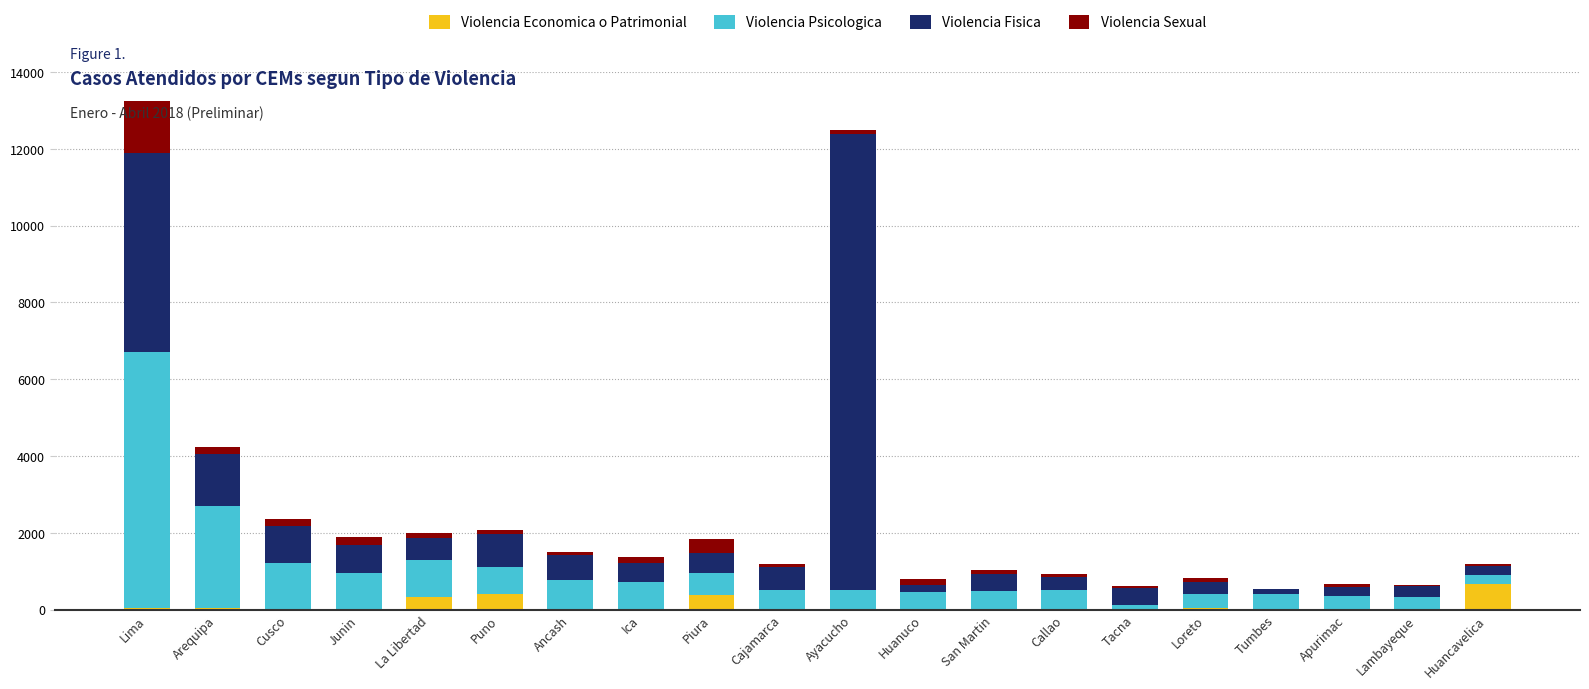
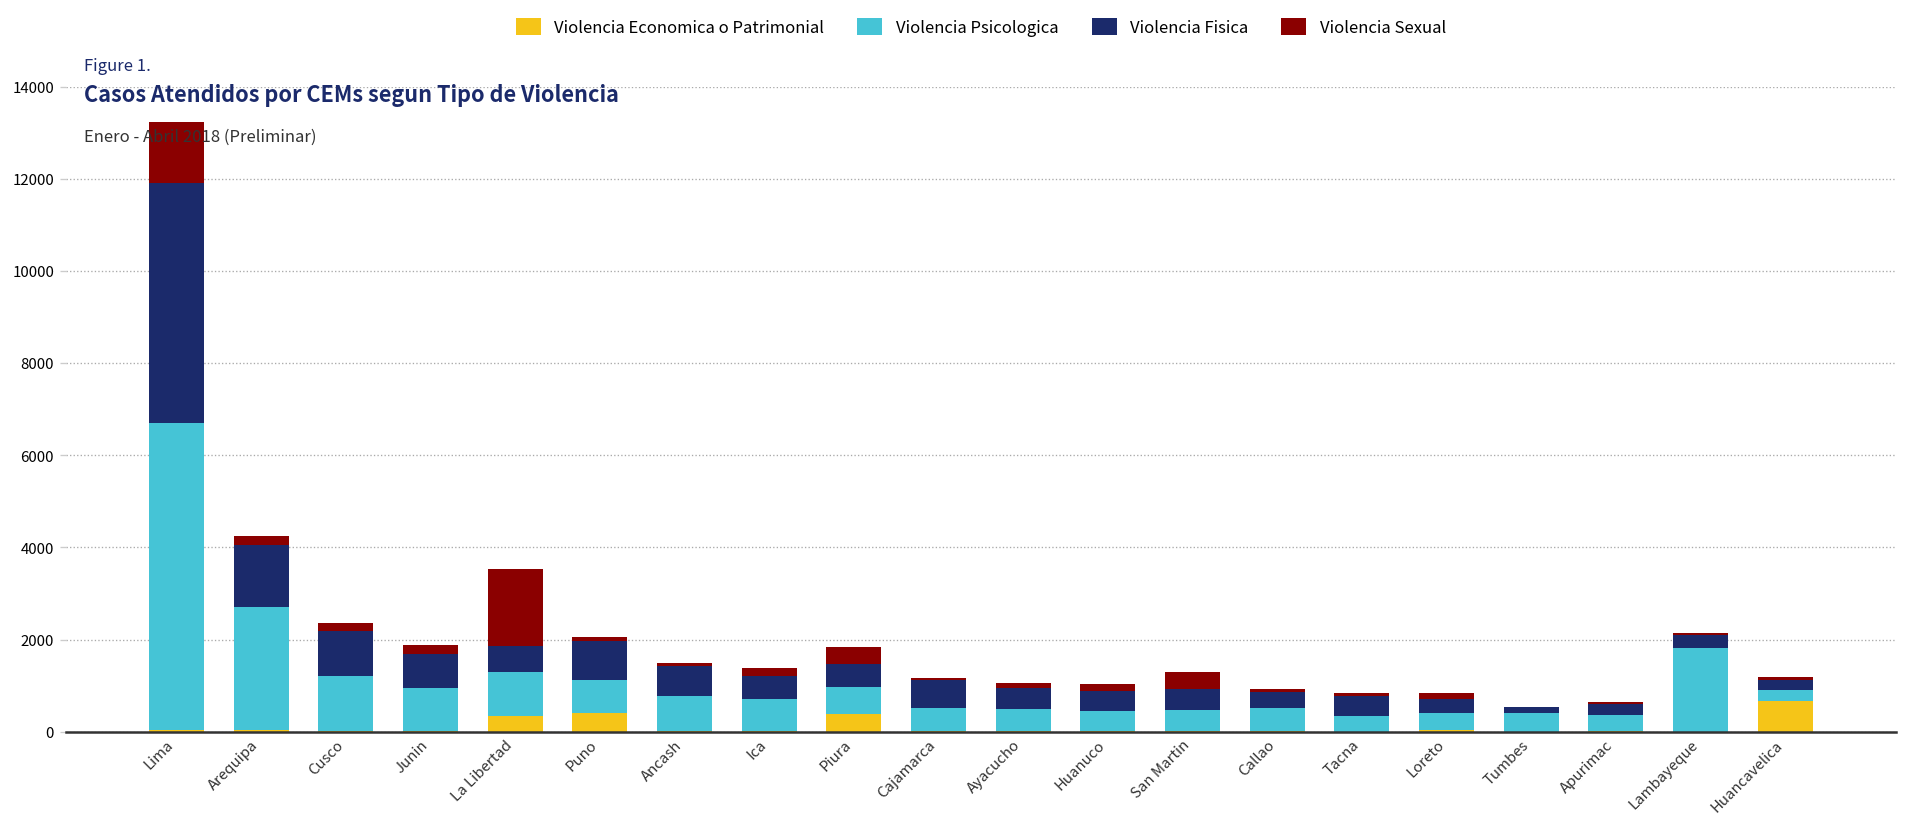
Violencia Sexual, La Libertad: 100 -> 1700
Violencia Fisica, Ayacucho: 11900 -> 400
Violencia Fisica, Huanuco: 200 -> 400
Violencia Sexual, San Martin: 100 -> 400
Violencia Psicologica, Tacna: 100 -> 400
Violencia Psicologica, Lambayeque: 300 -> 1800
